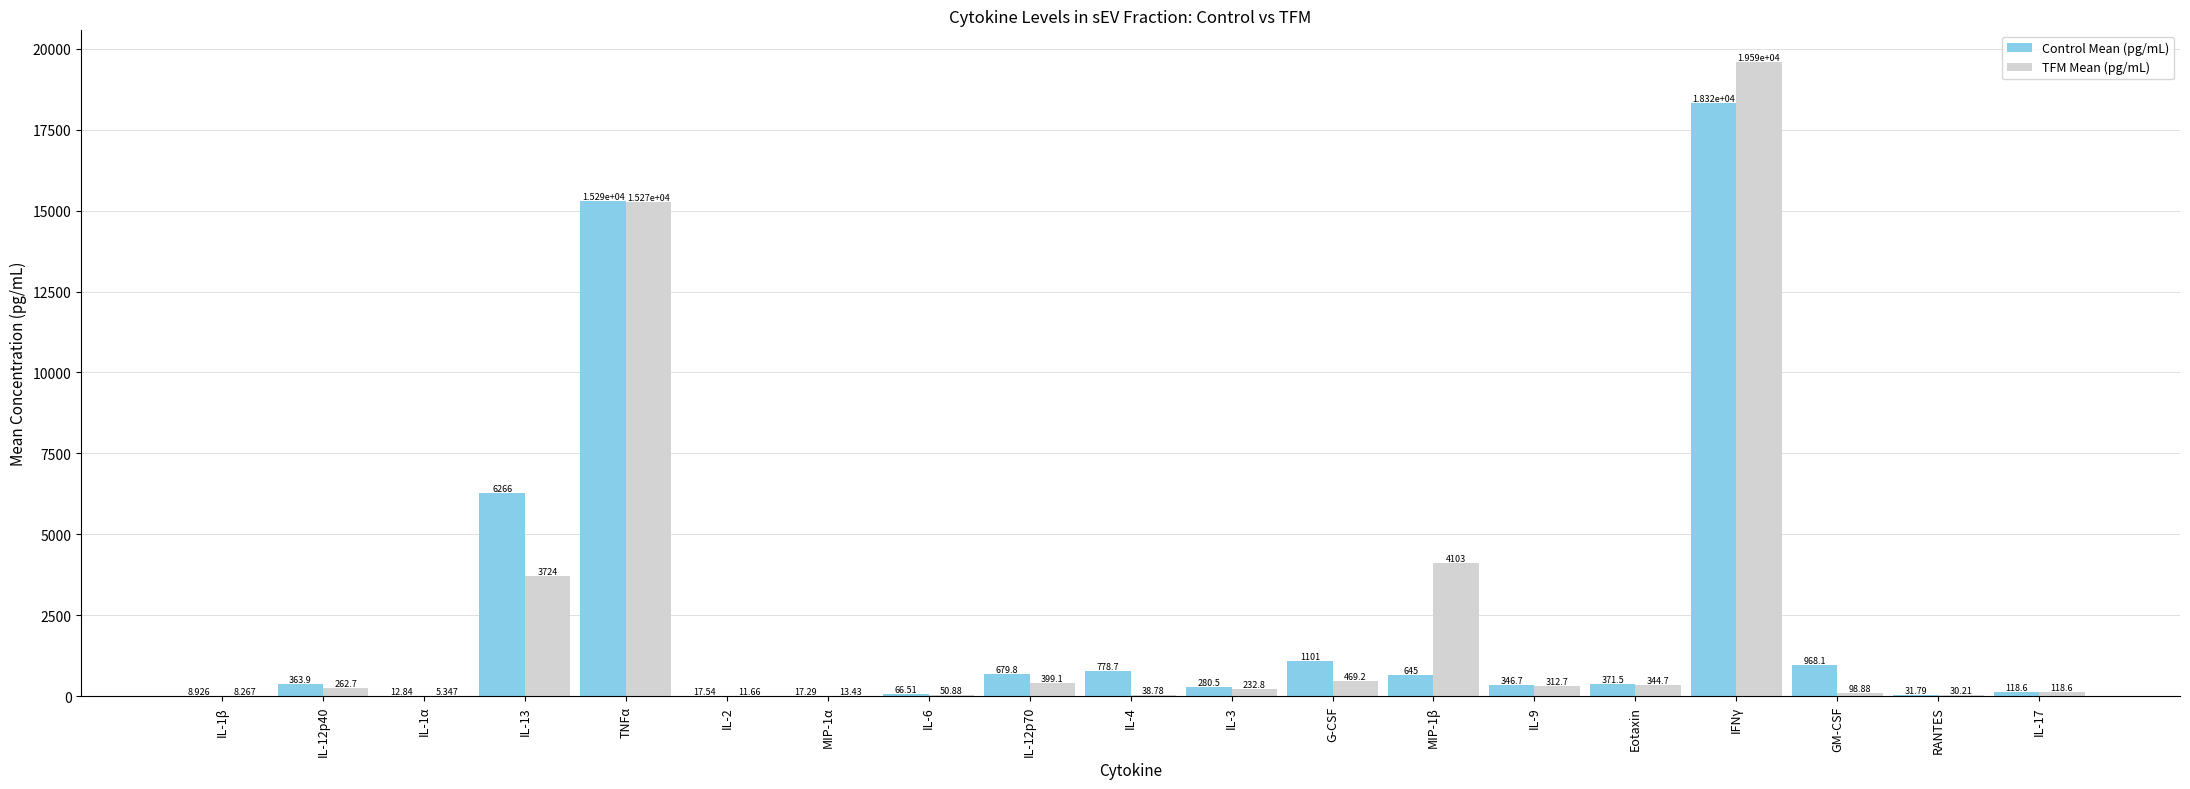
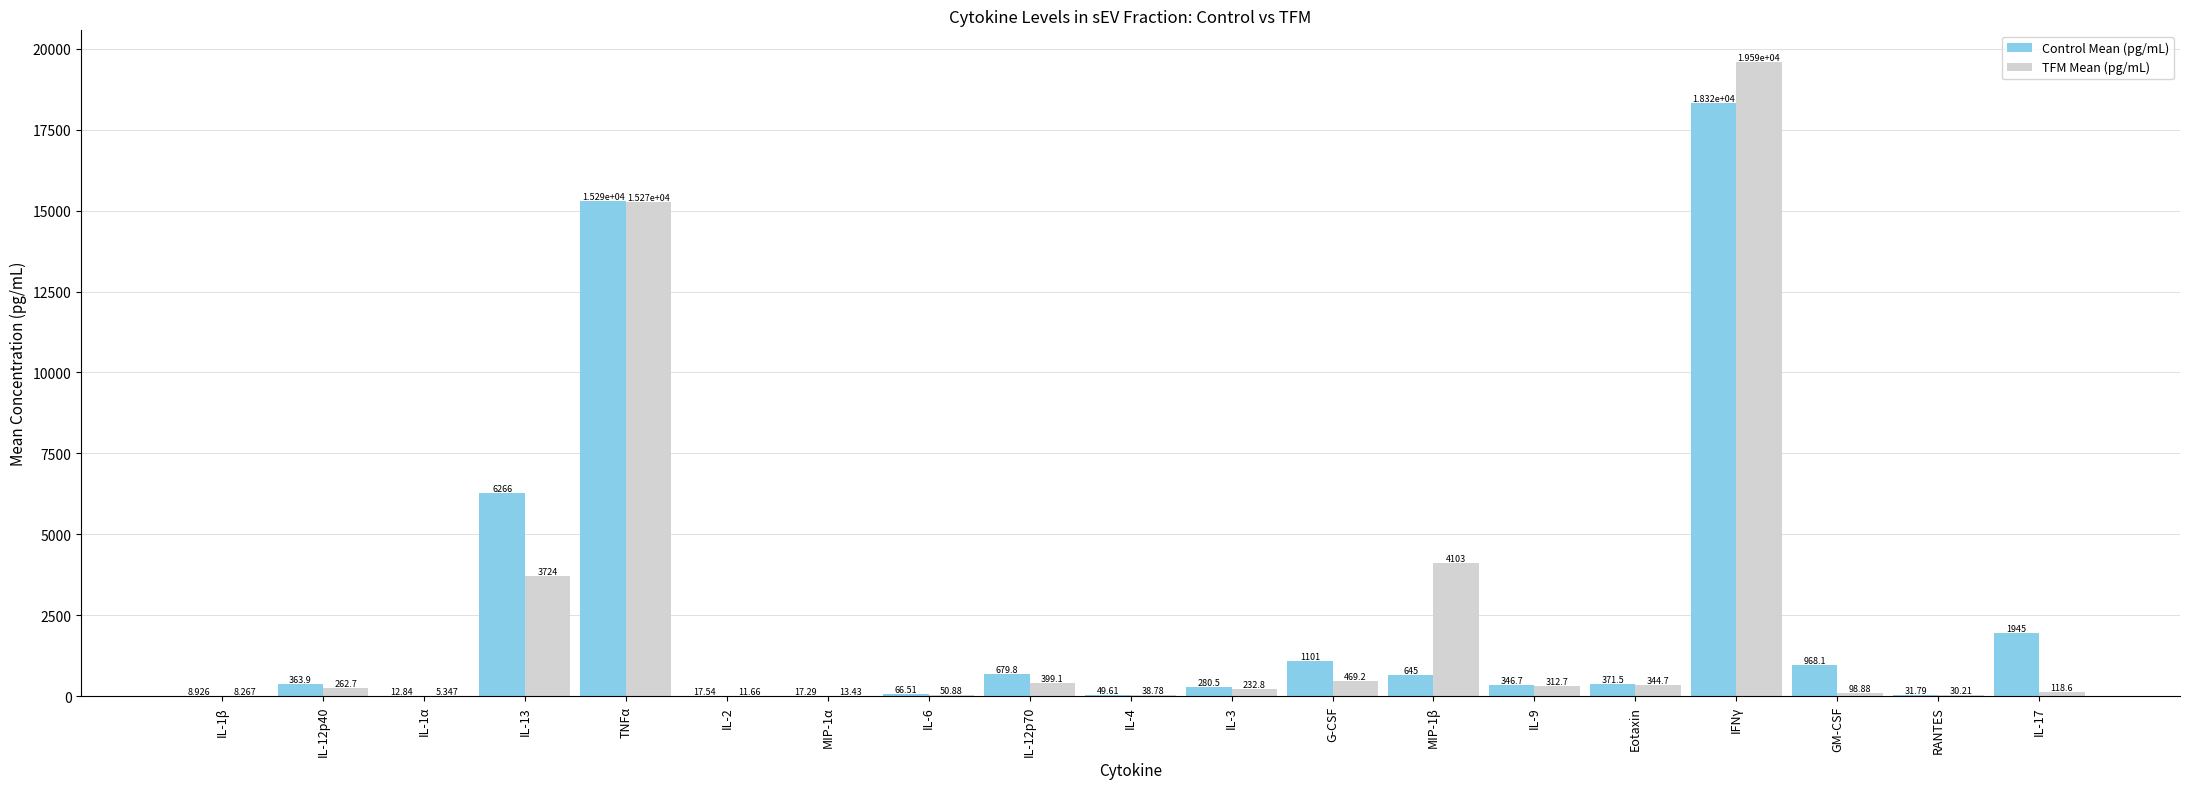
Control Mean (pg/mL), IL-4: 778.7 -> 49.61
Control Mean (pg/mL), IL-17: 118.6 -> 1945
